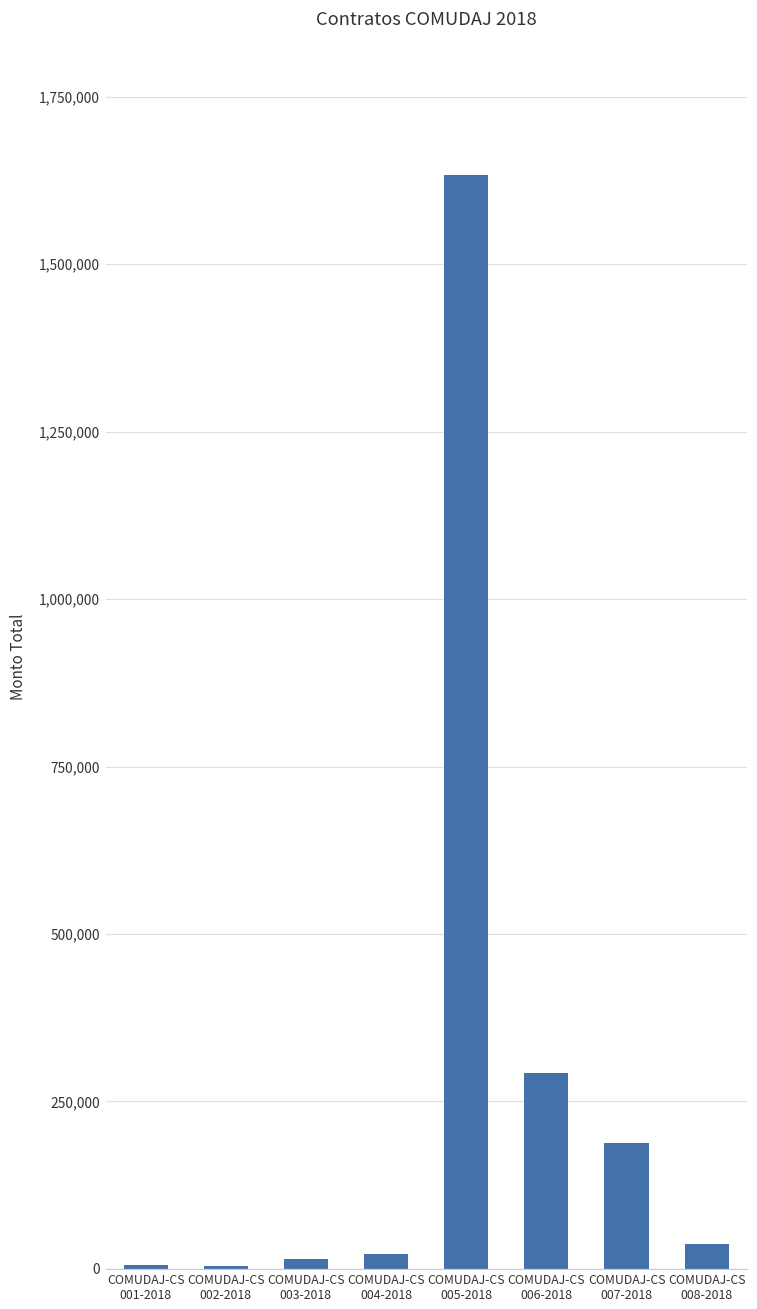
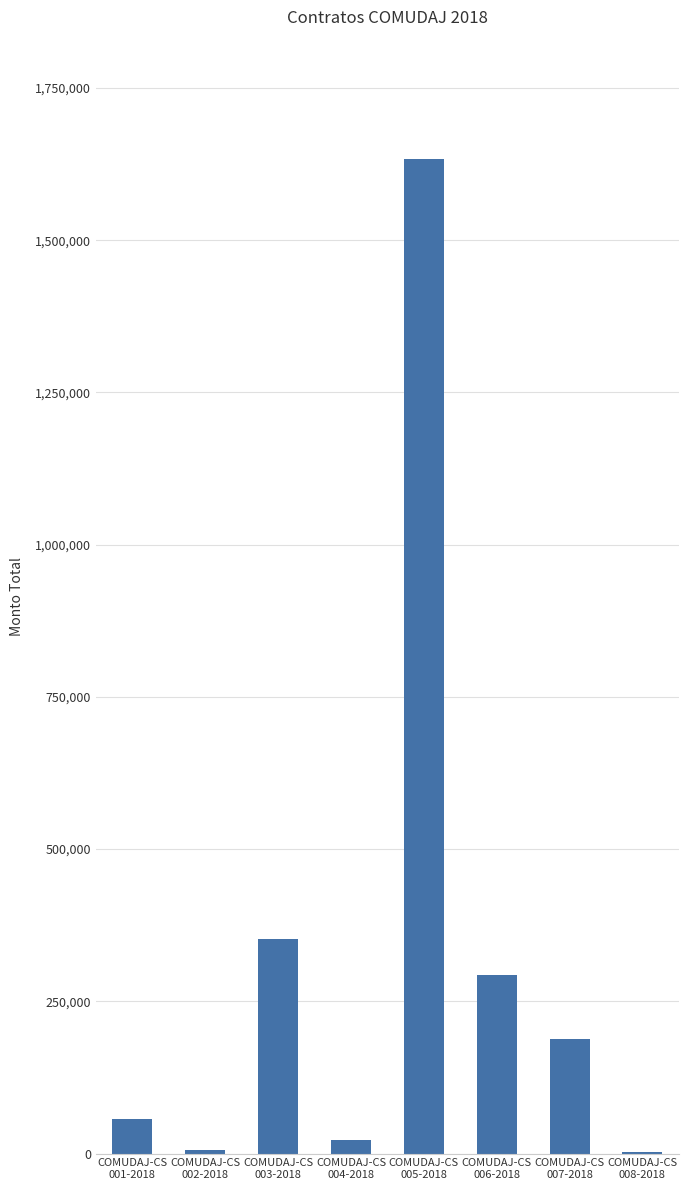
COMUDAJ-CS 001-2018: 10,000 -> 60,000
COMUDAJ-CS 003-2018: 20,000 -> 350,000
COMUDAJ-CS 008-2018: 40,000 -> 0
